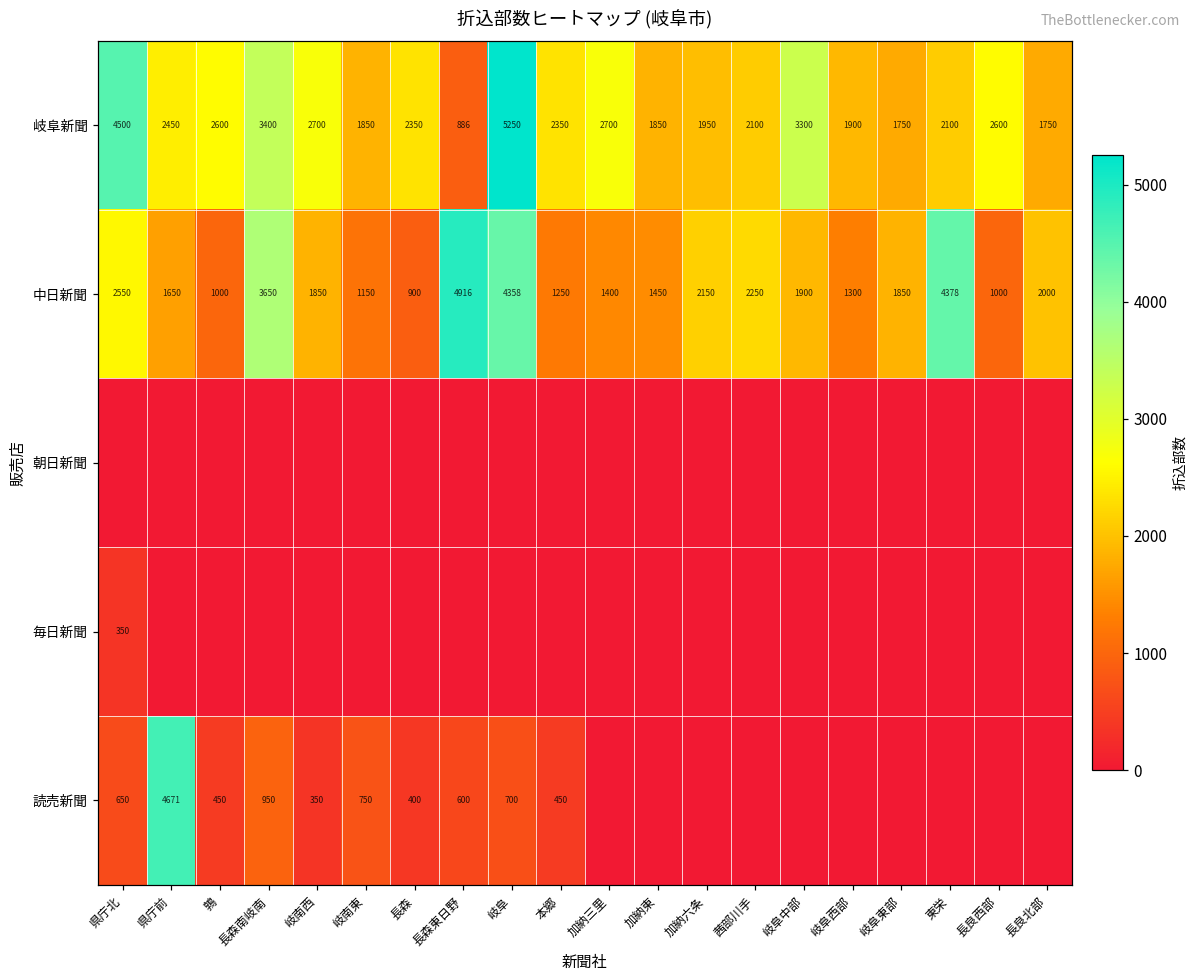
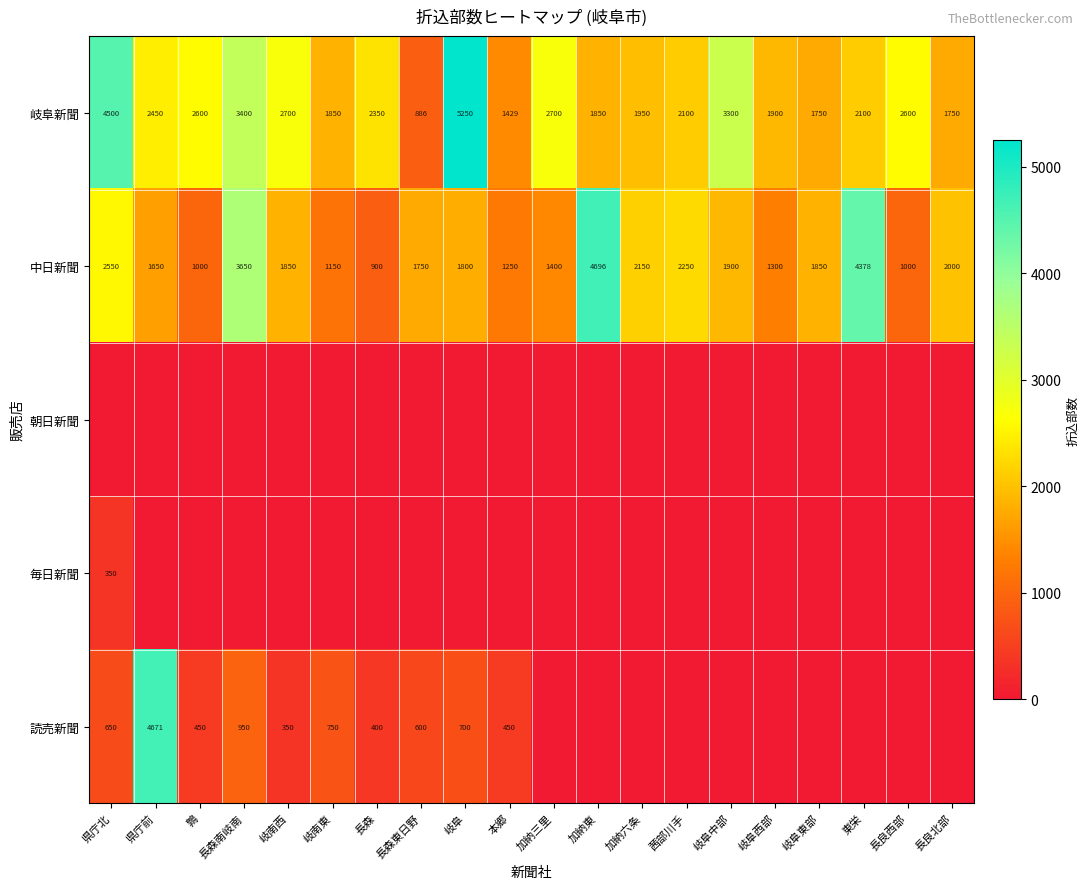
岐阜新聞, 本郷: 2350 -> 1429
中日新聞, 長森東日野: 4916 -> 1750
中日新聞, 岐阜: 4358 -> 1800
中日新聞, 加納東: 1450 -> 4696
